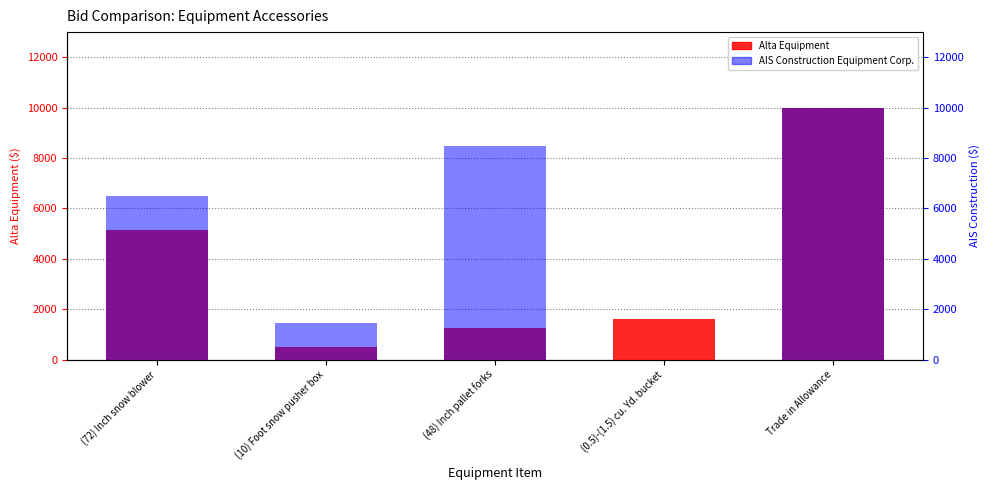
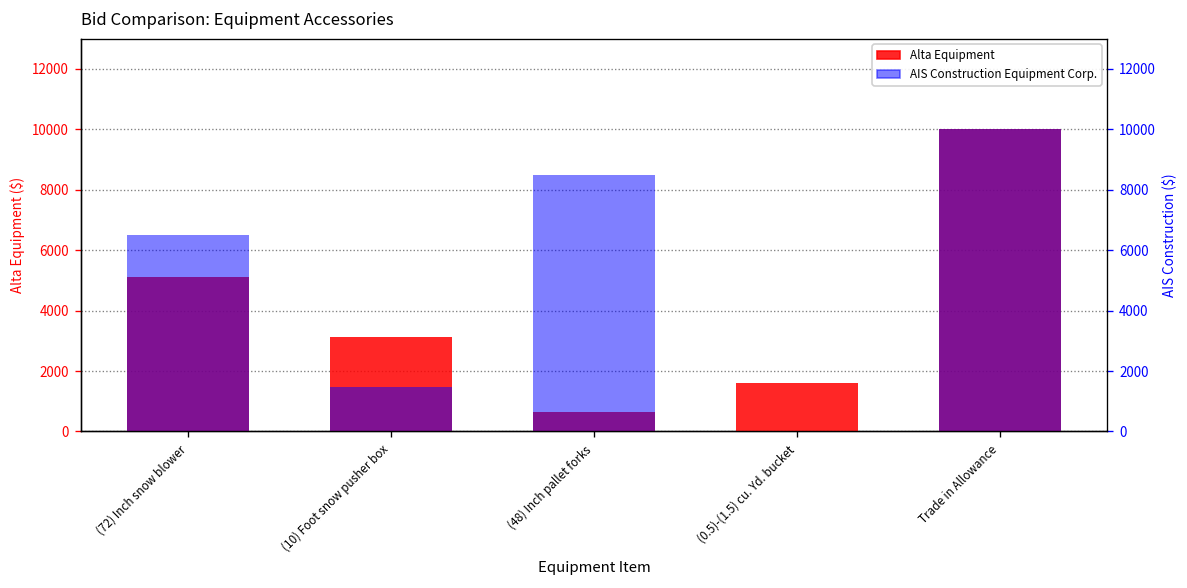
Alta Equipment, (10) Foot snow pusher box: 500 -> 3100
Alta Equipment, (48) Inch pallet forks: 1200 -> 700
